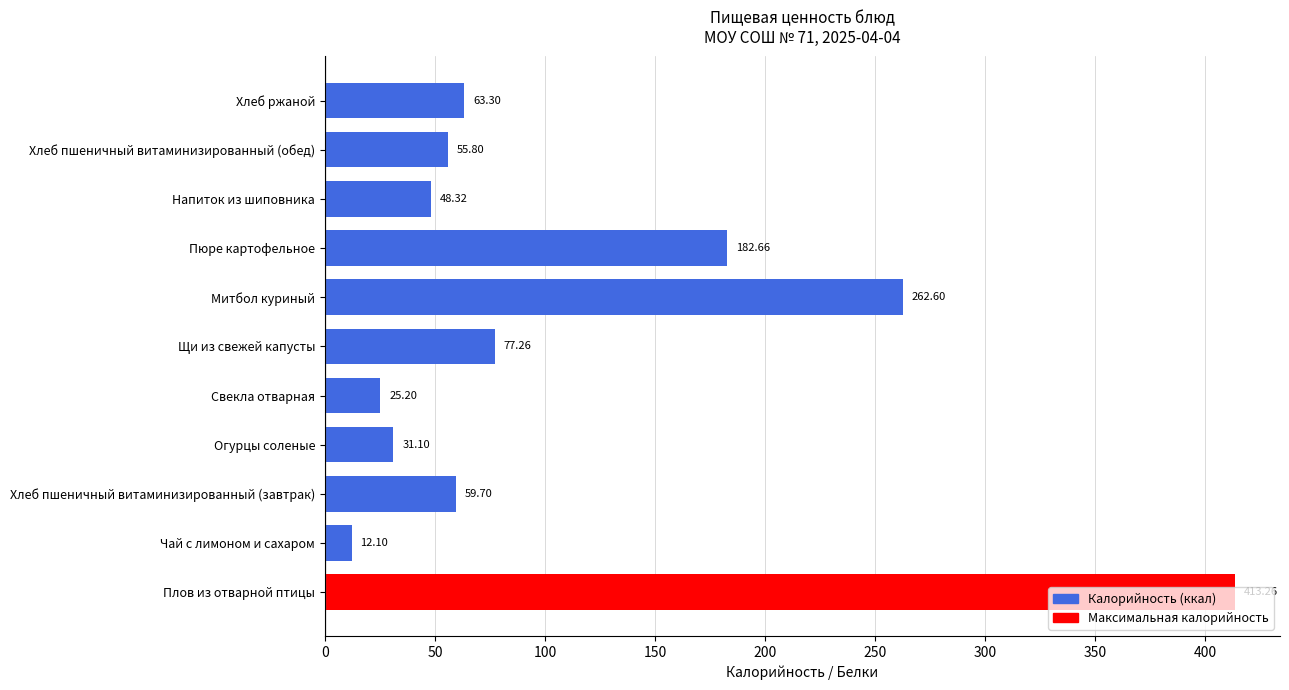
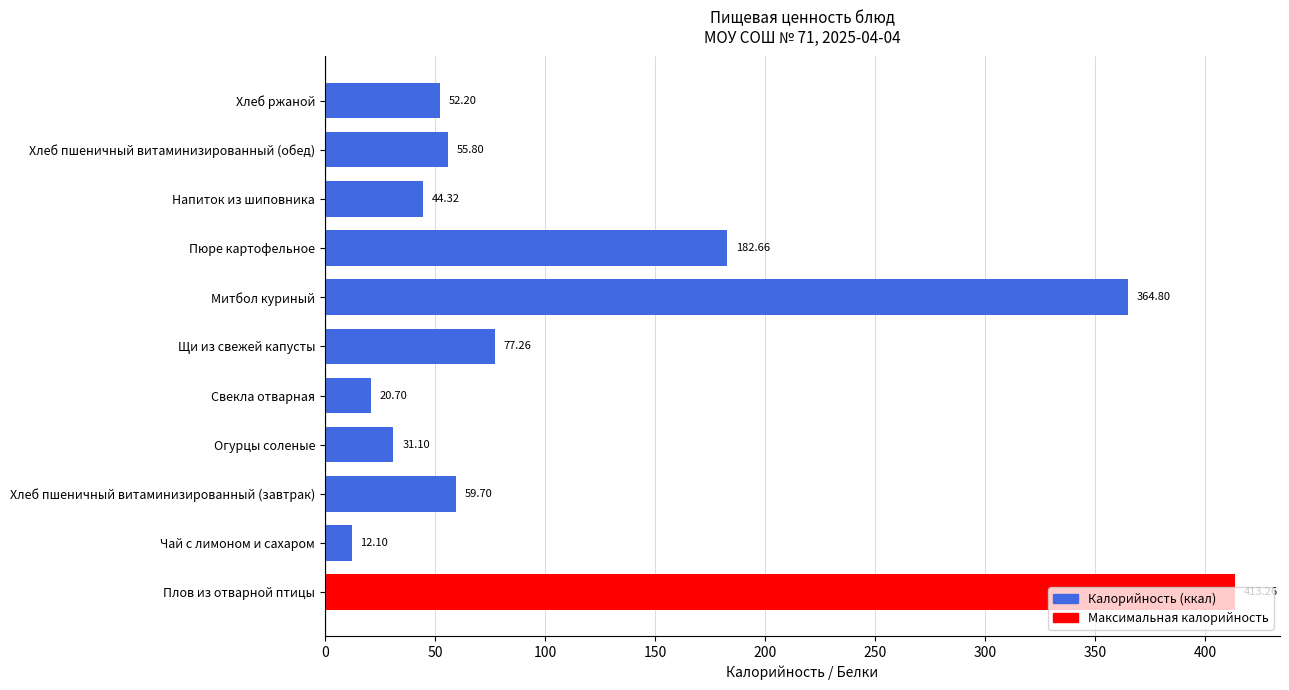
Хлеб ржаной: 63.30 -> 52.20
Напиток из шиповника: 48.32 -> 44.32
Митбол куриный: 262.60 -> 364.80
Свекла отварная: 25.20 -> 20.70
